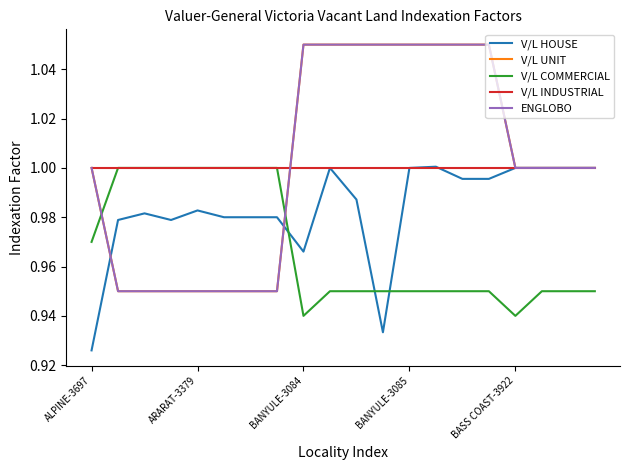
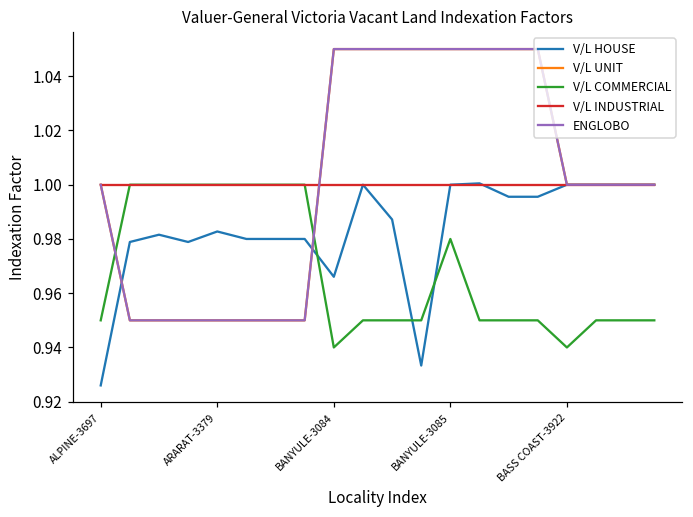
V/L COMMERCIAL, ALPINE-3697: 0.97 -> 0.95
V/L COMMERCIAL, BANYULE-3085: 0.95 -> 0.98
